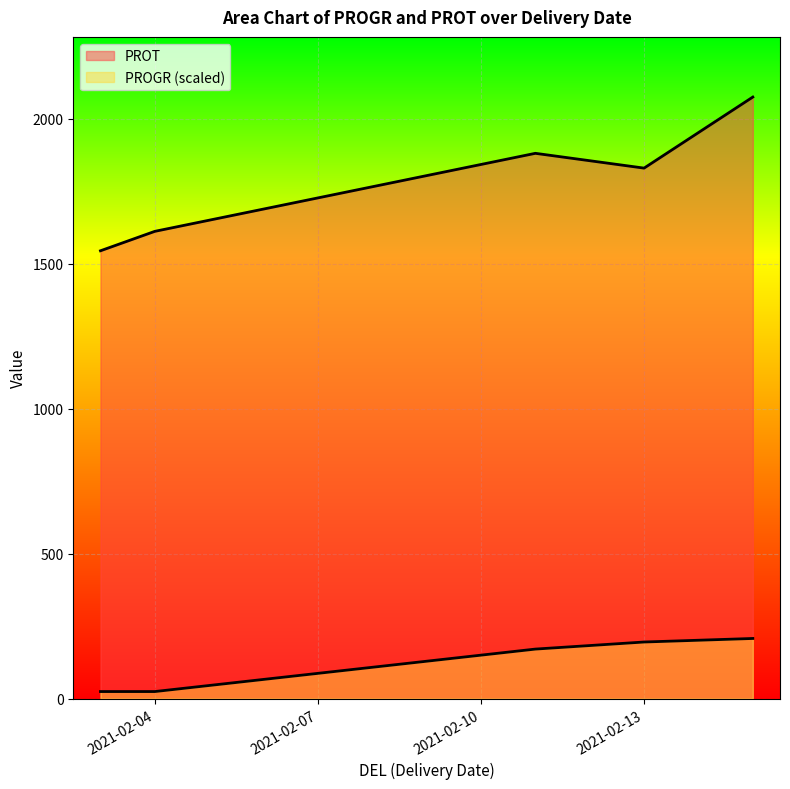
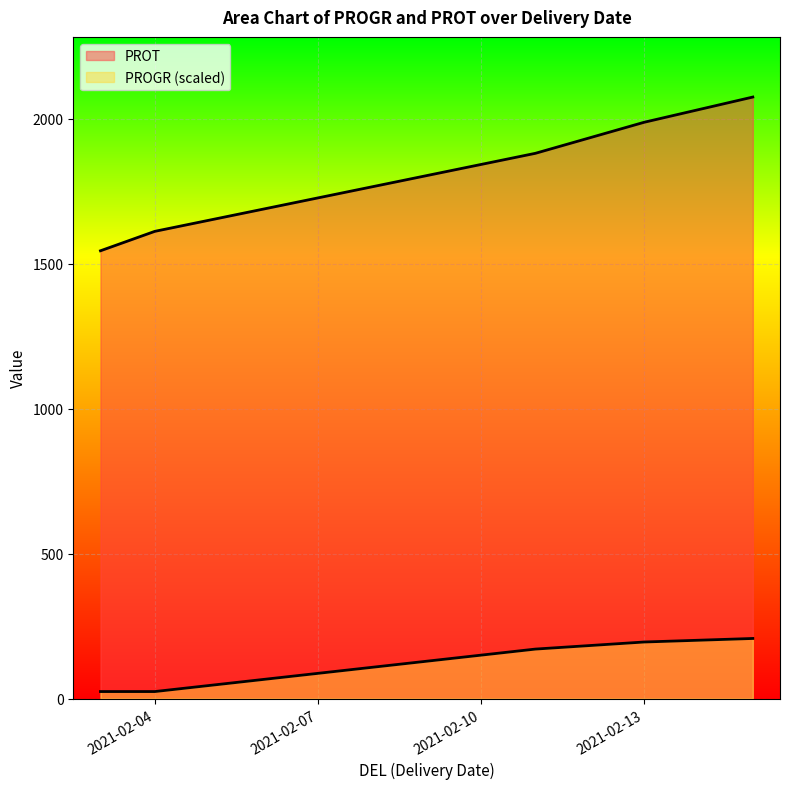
PROT, 2021-02-13: 1830 -> 1990
